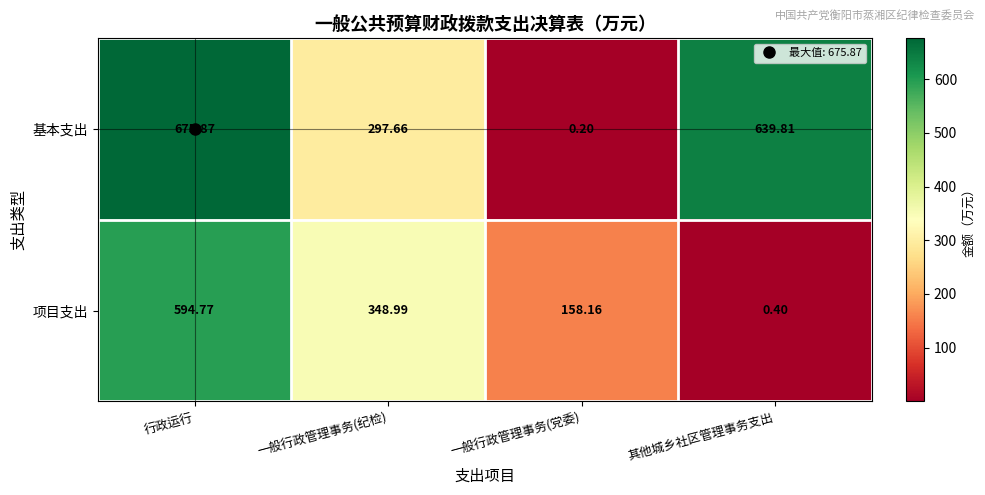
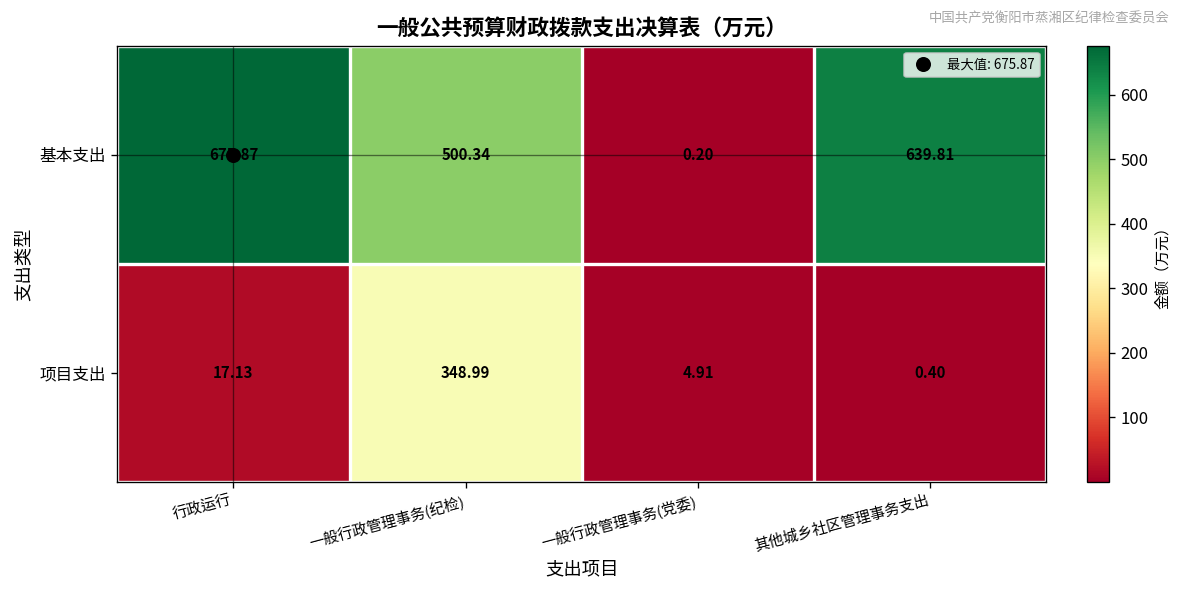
基本支出, 一般行政管理事务(纪检): 297.66 -> 500.34
项目支出, 行政运行: 594.77 -> 17.13
项目支出, 一般行政管理事务(党委): 158.16 -> 4.91
